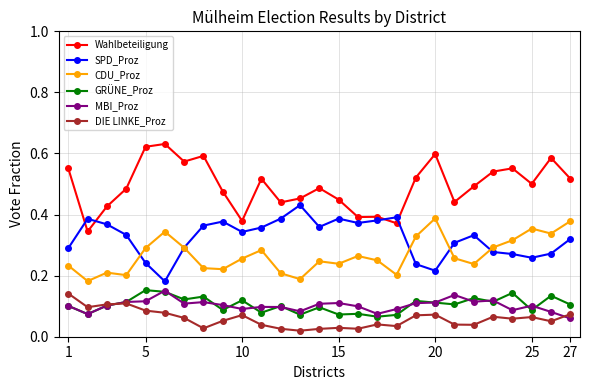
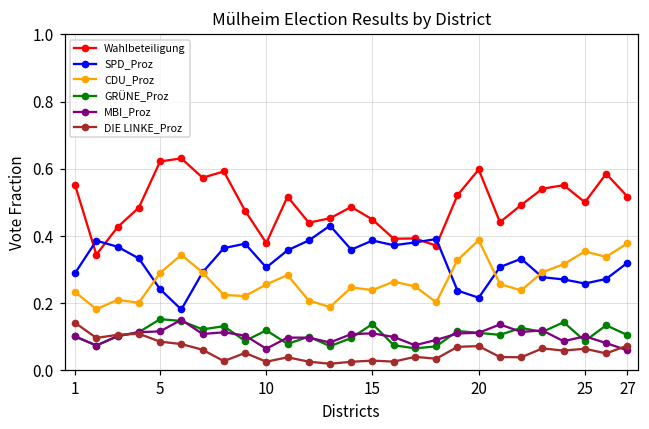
SPD_Proz, 10: 0.34 -> 0.31
MBI_Proz, 10: 0.09 -> 0.06
DIE LINKE_Proz, 10: 0.07 -> 0.03
GRÜNE_Proz, 15: 0.07 -> 0.14
